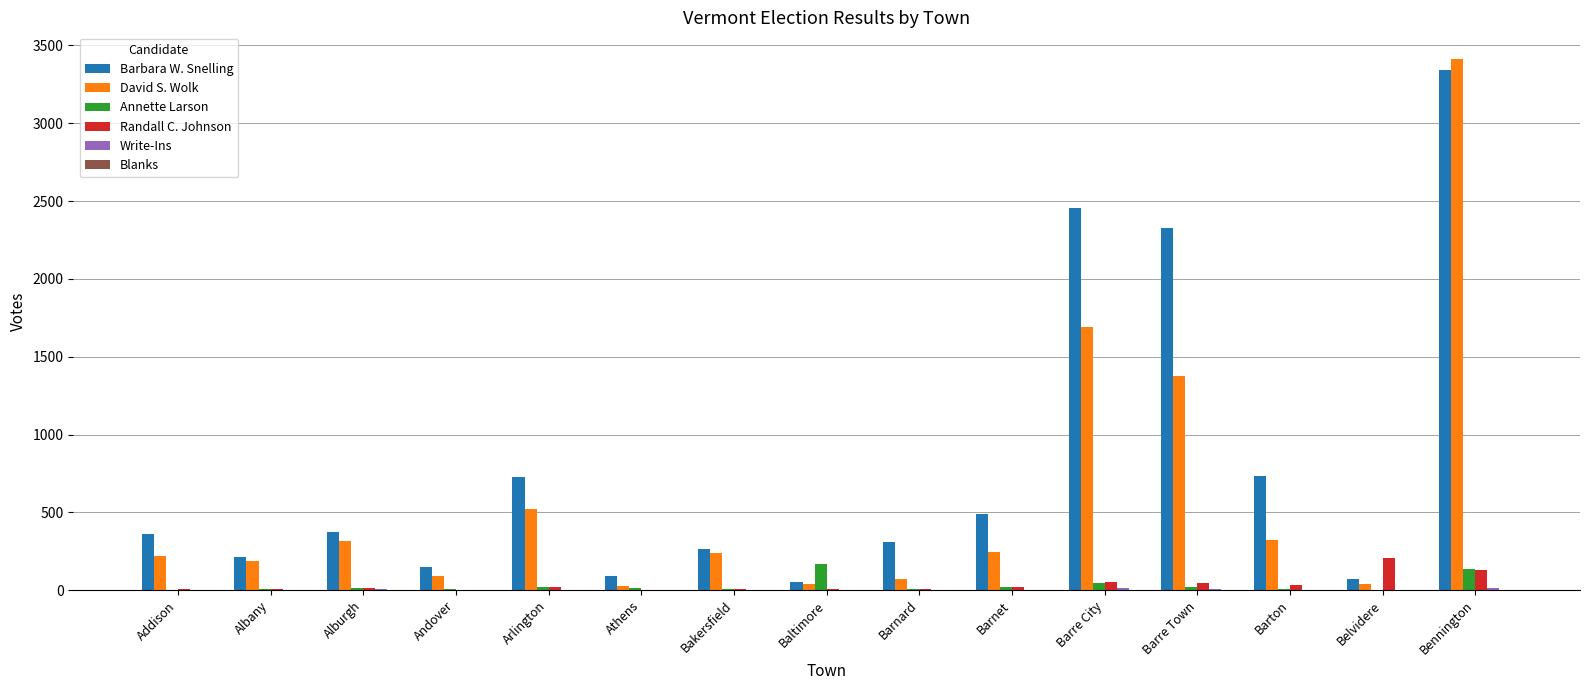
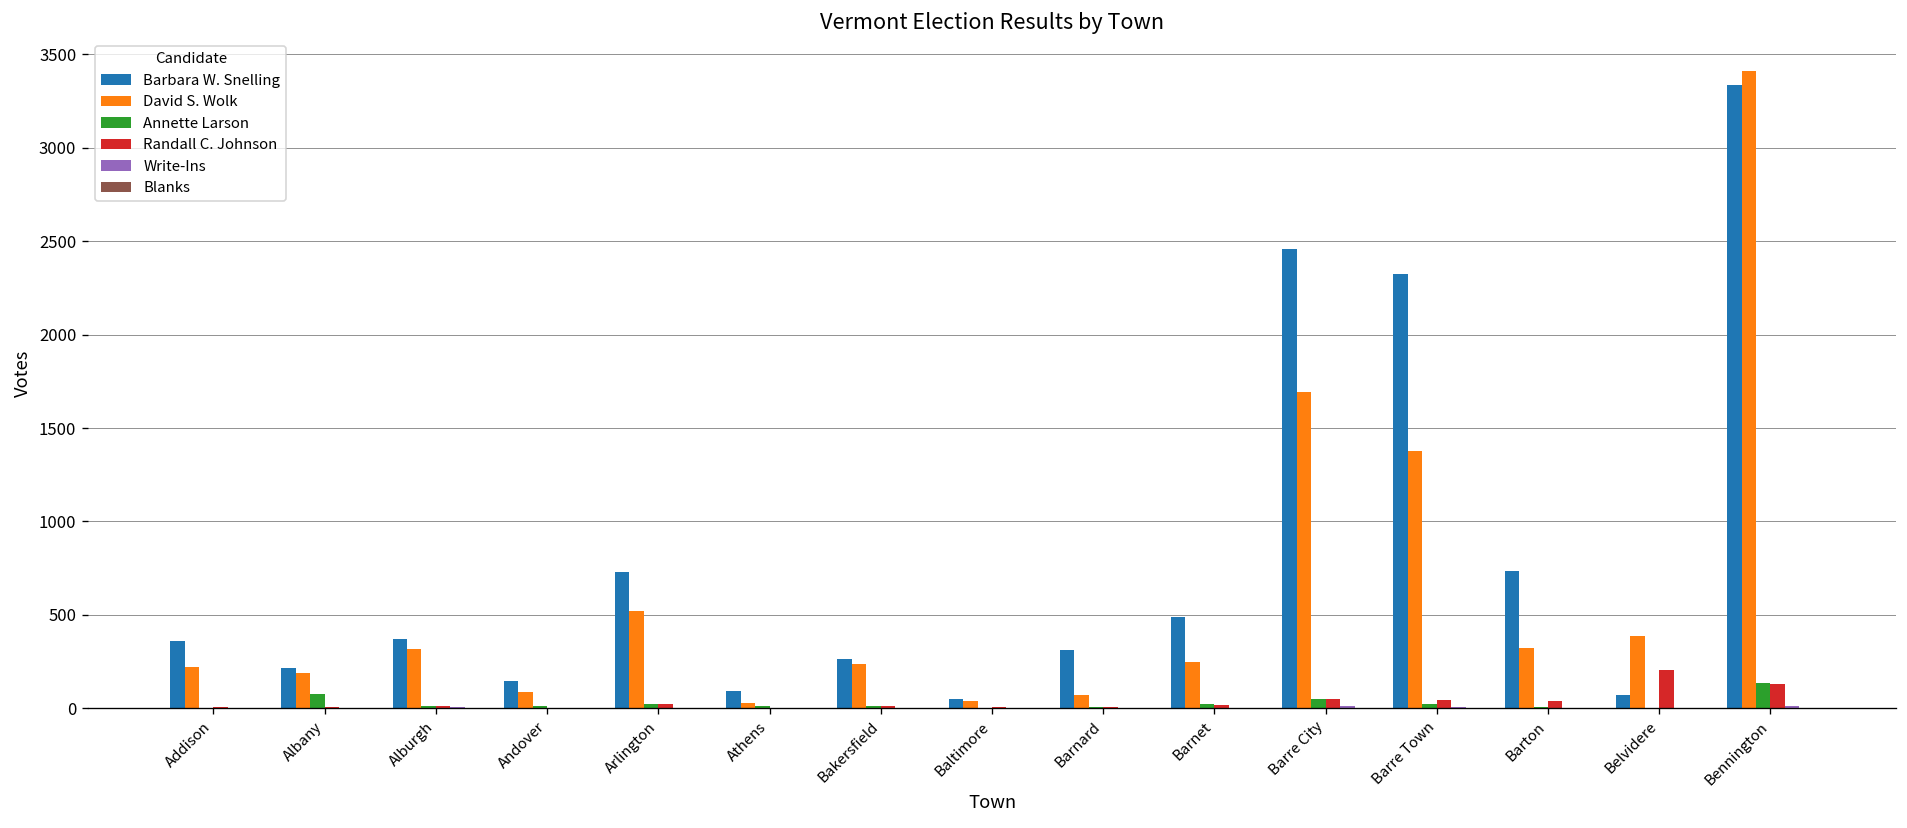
Annette Larson, Albany: 10 -> 80
Annette Larson, Baltimore: 170 -> 0
David S. Wolk, Belvidere: 40 -> 390
